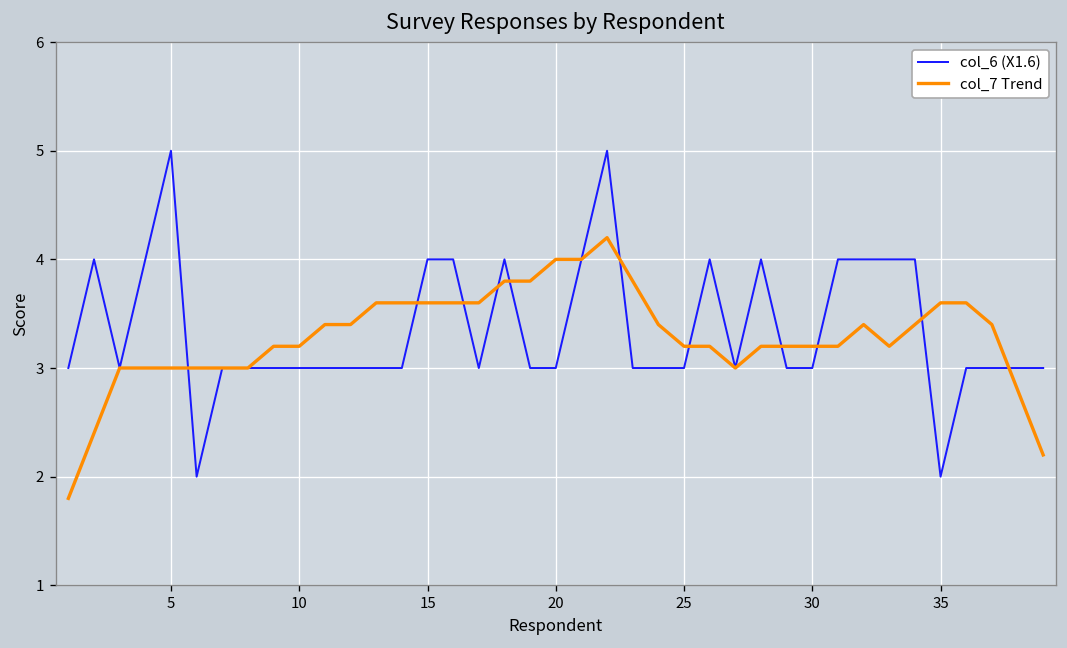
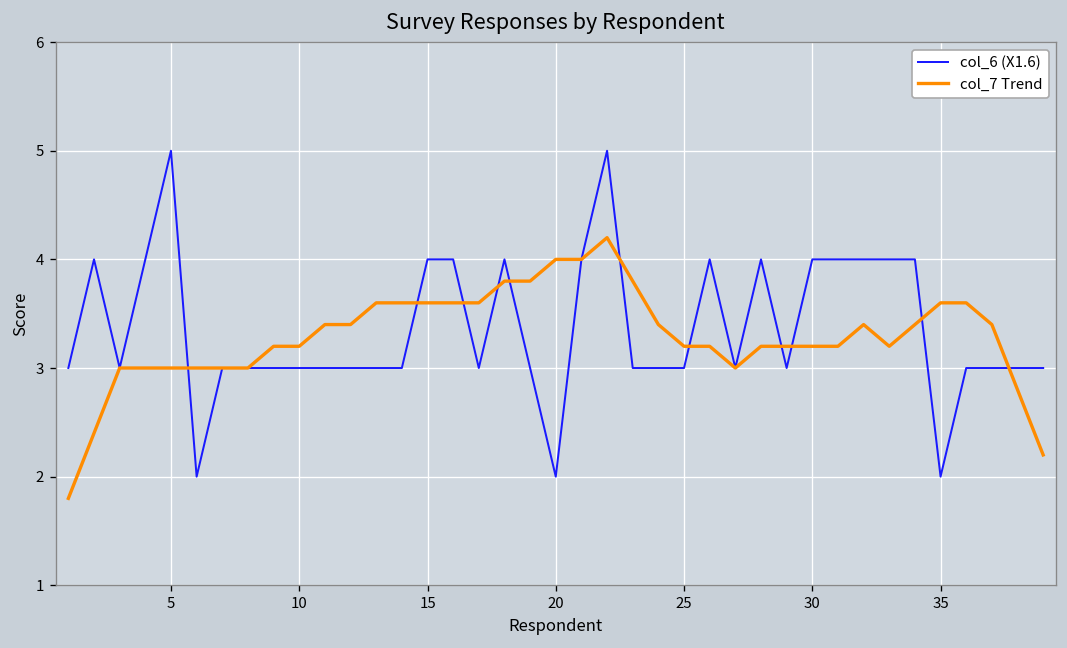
col_6 (X1.6), 20: 3 -> 2
col_6 (X1.6), 30: 3 -> 4
